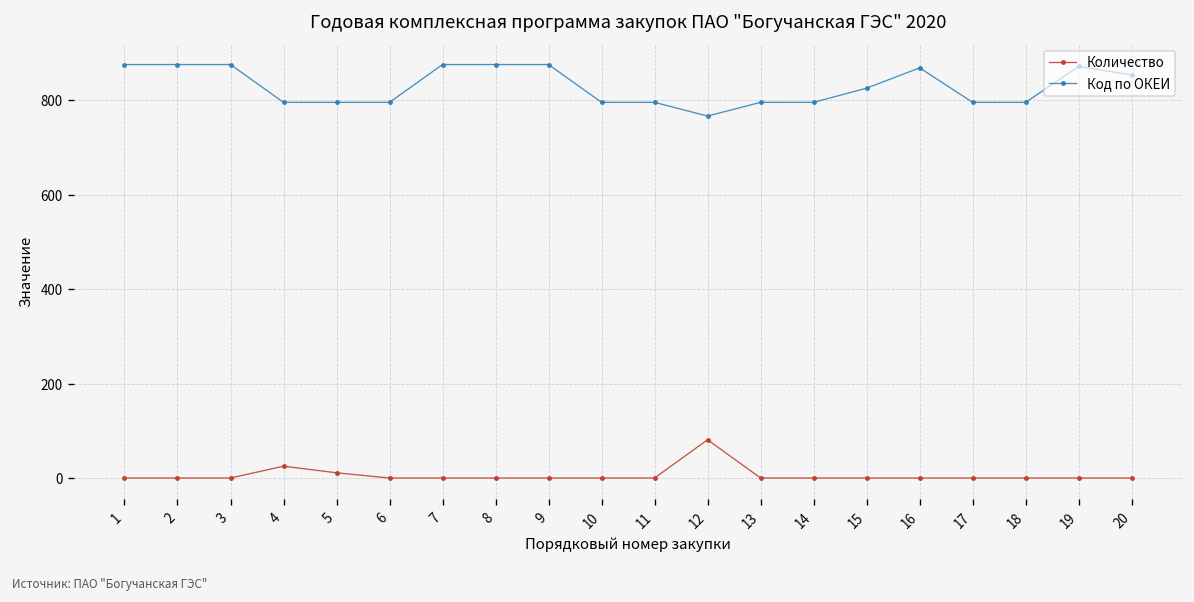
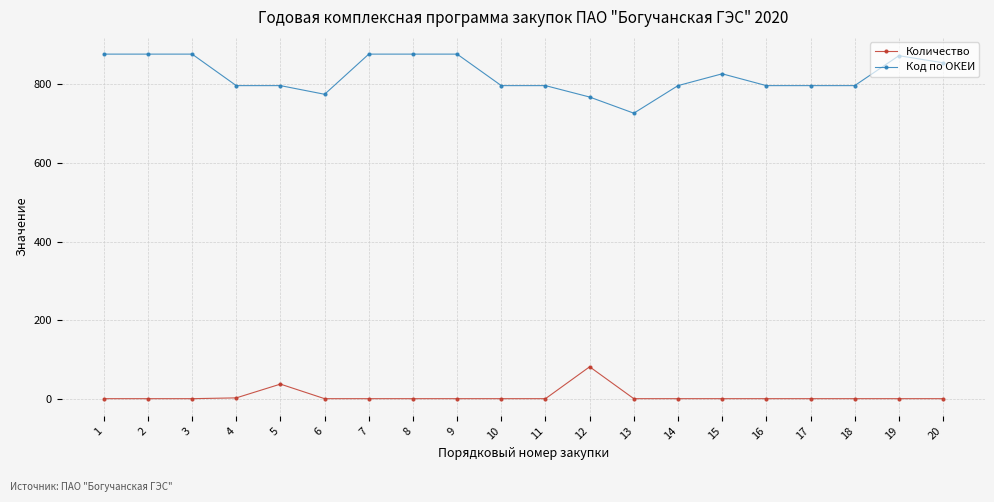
Количество, 4: 30 -> 0
Количество, 5: 10 -> 40
Код по ОКЕИ, 6: 800 -> 770
Код по ОКЕИ, 13: 800 -> 730
Код по ОКЕИ, 16: 870 -> 800
